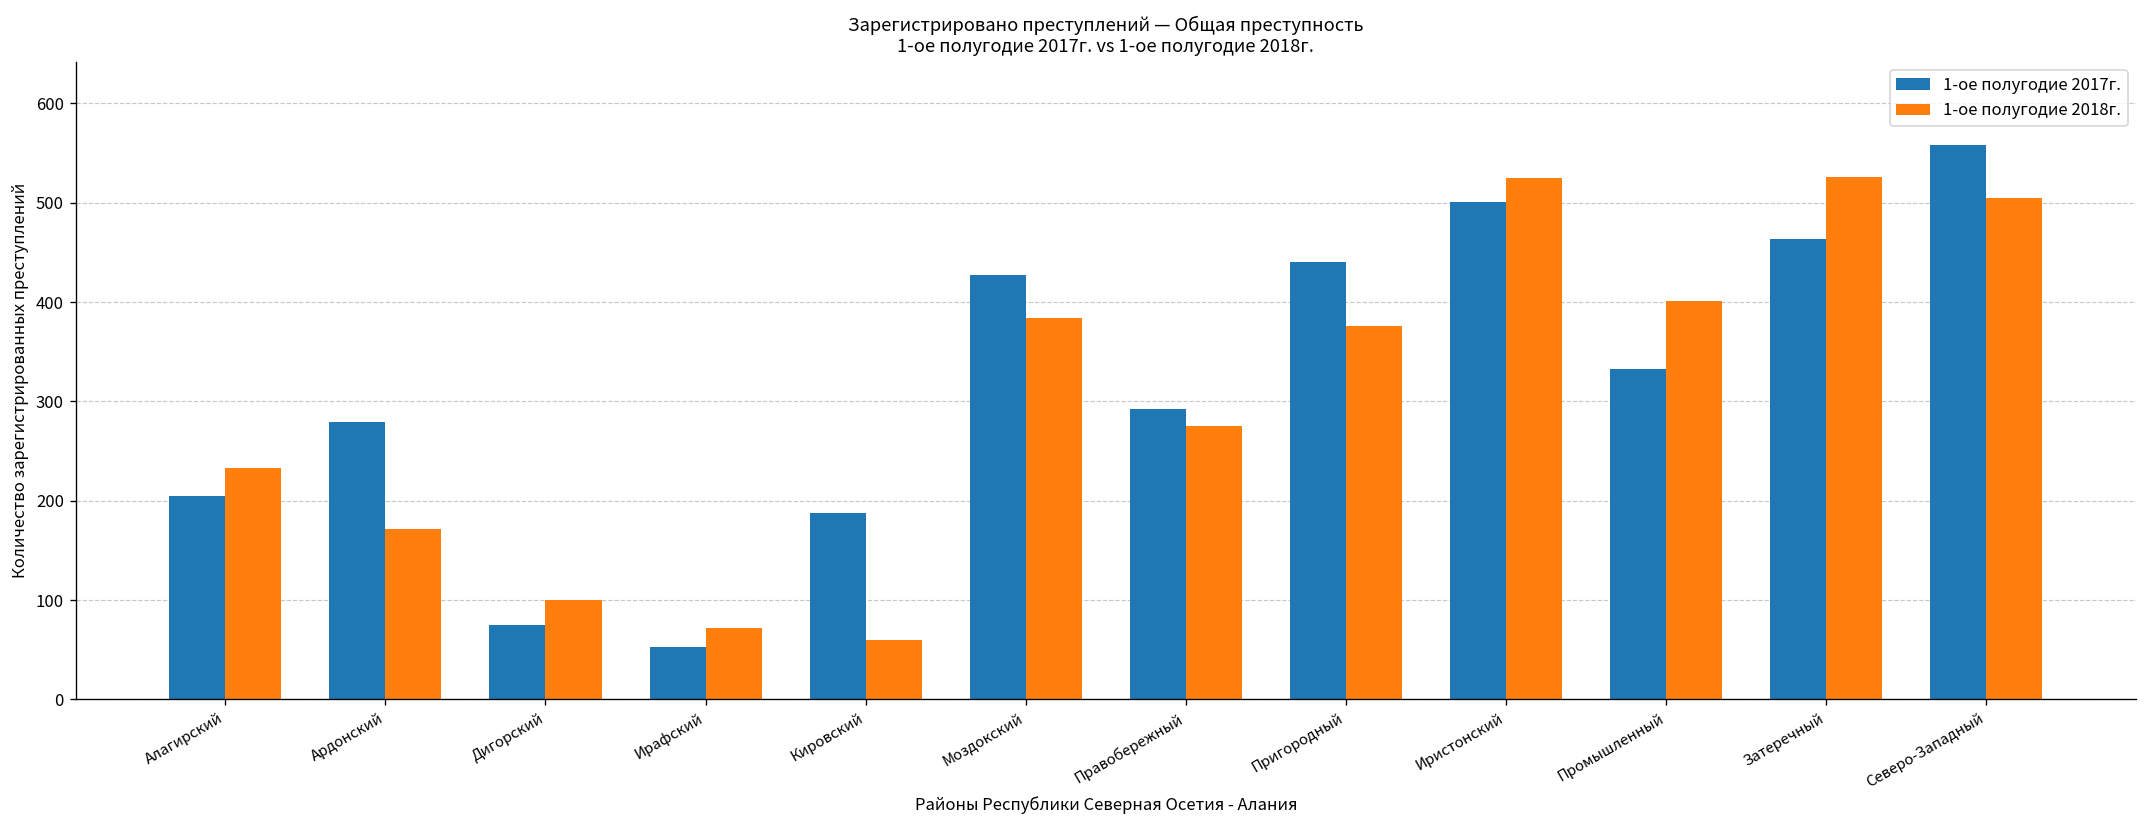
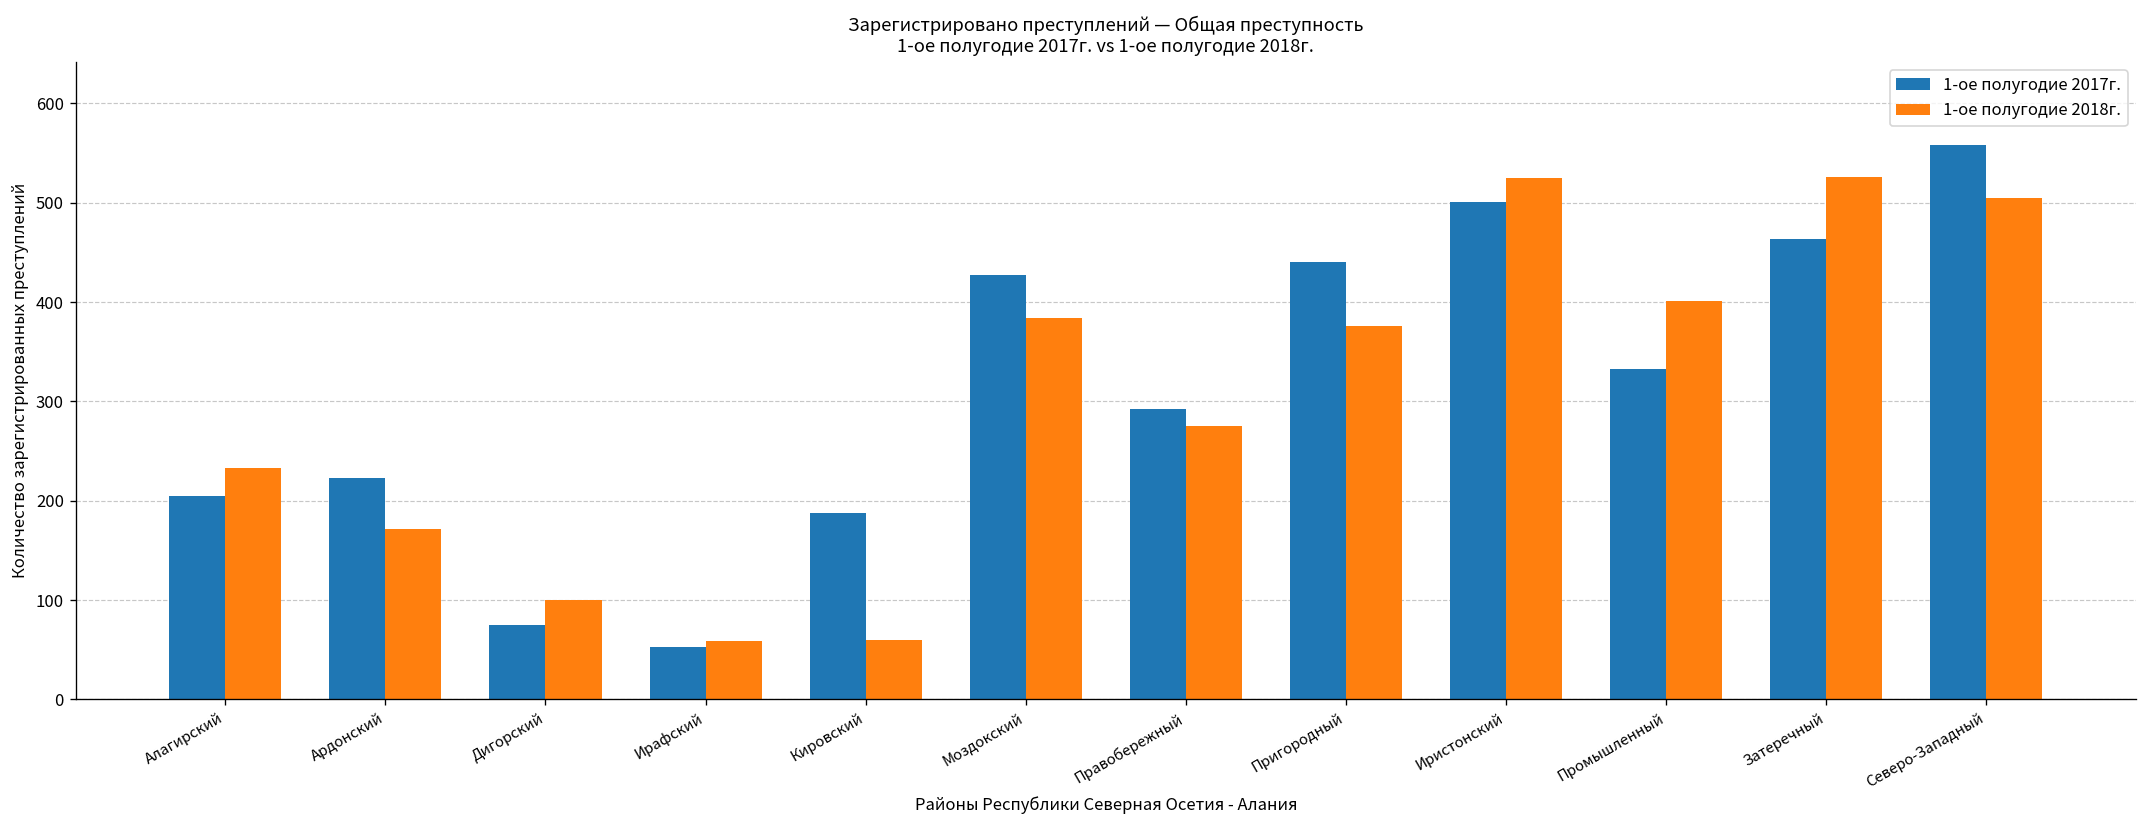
1-ое полугодие 2017г., Ардонский: 280 -> 220
1-ое полугодие 2018г., Ирафский: 70 -> 60
